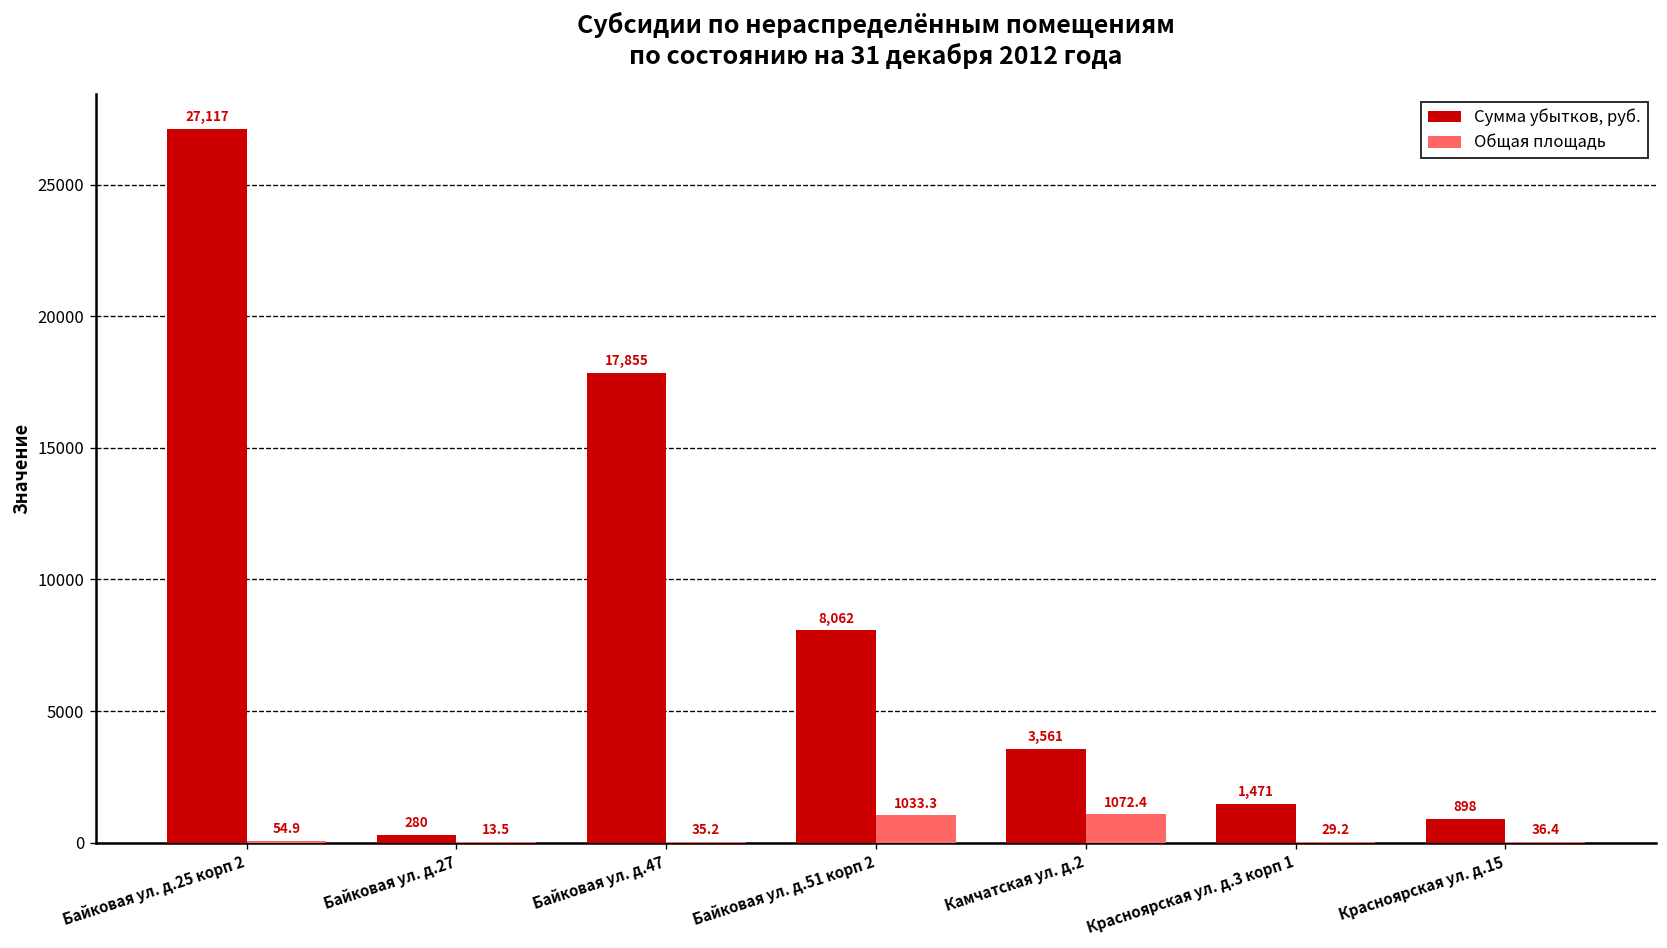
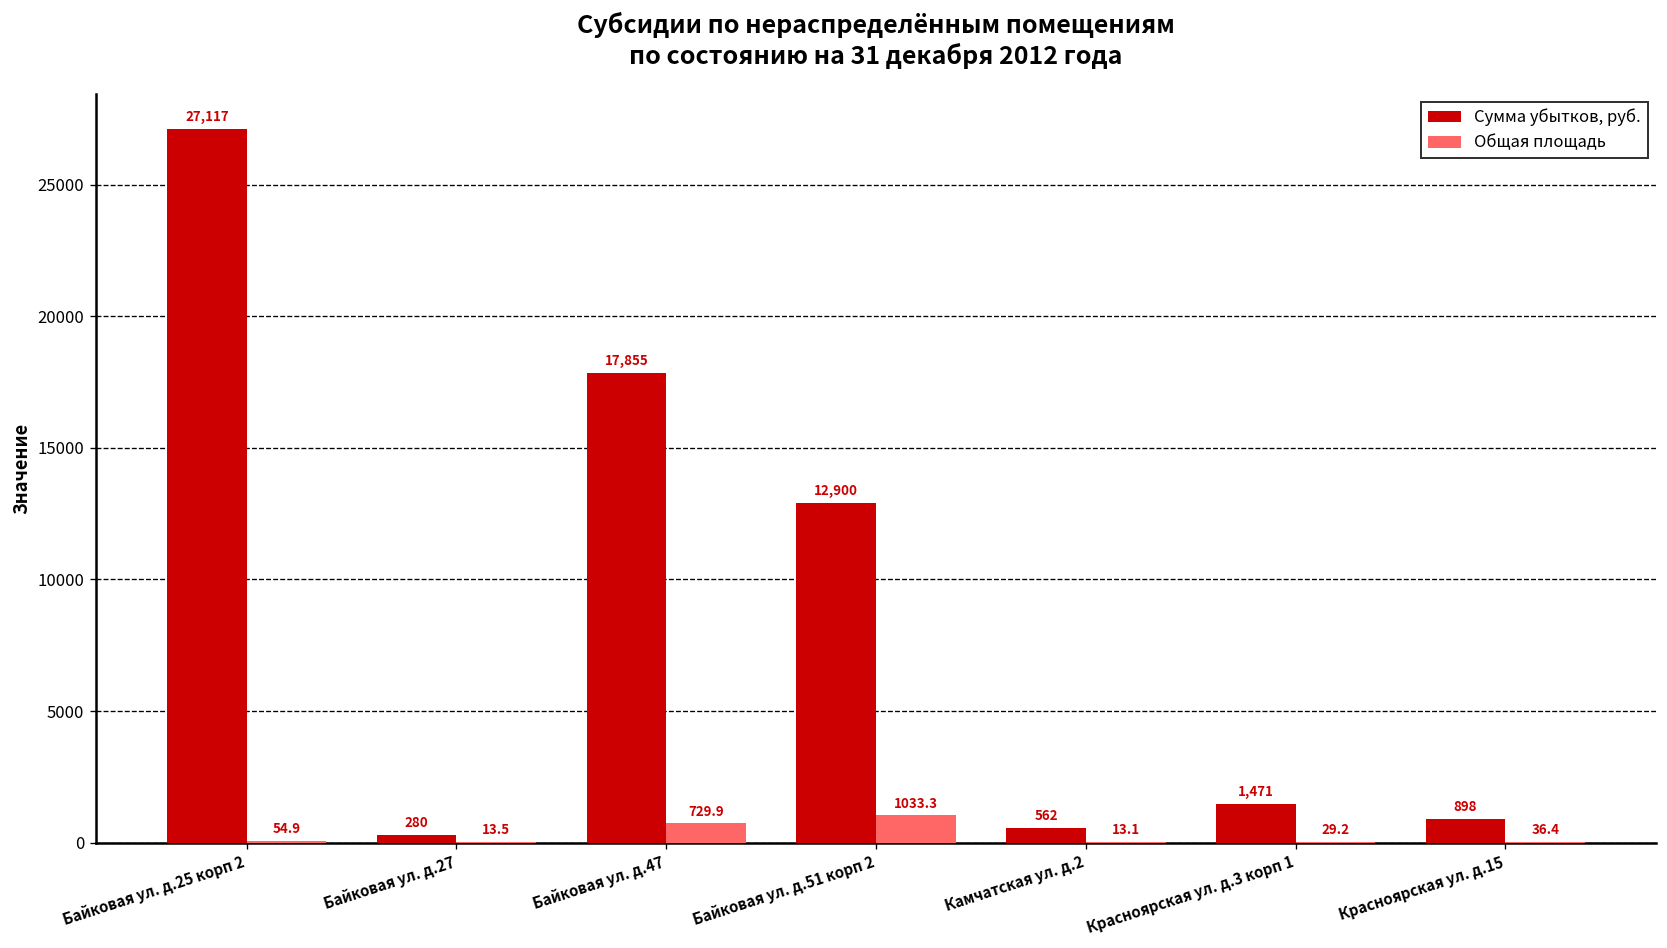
Общая площадь, Байковая ул. д.47: 35.2 -> 729.9
Сумма убытков, руб., Байковая ул. д.51 корп 2: 8,062 -> 12,900
Сумма убытков, руб., Камчатская ул. д.2: 3,561 -> 562
Общая площадь, Камчатская ул. д.2: 1072.4 -> 13.1
